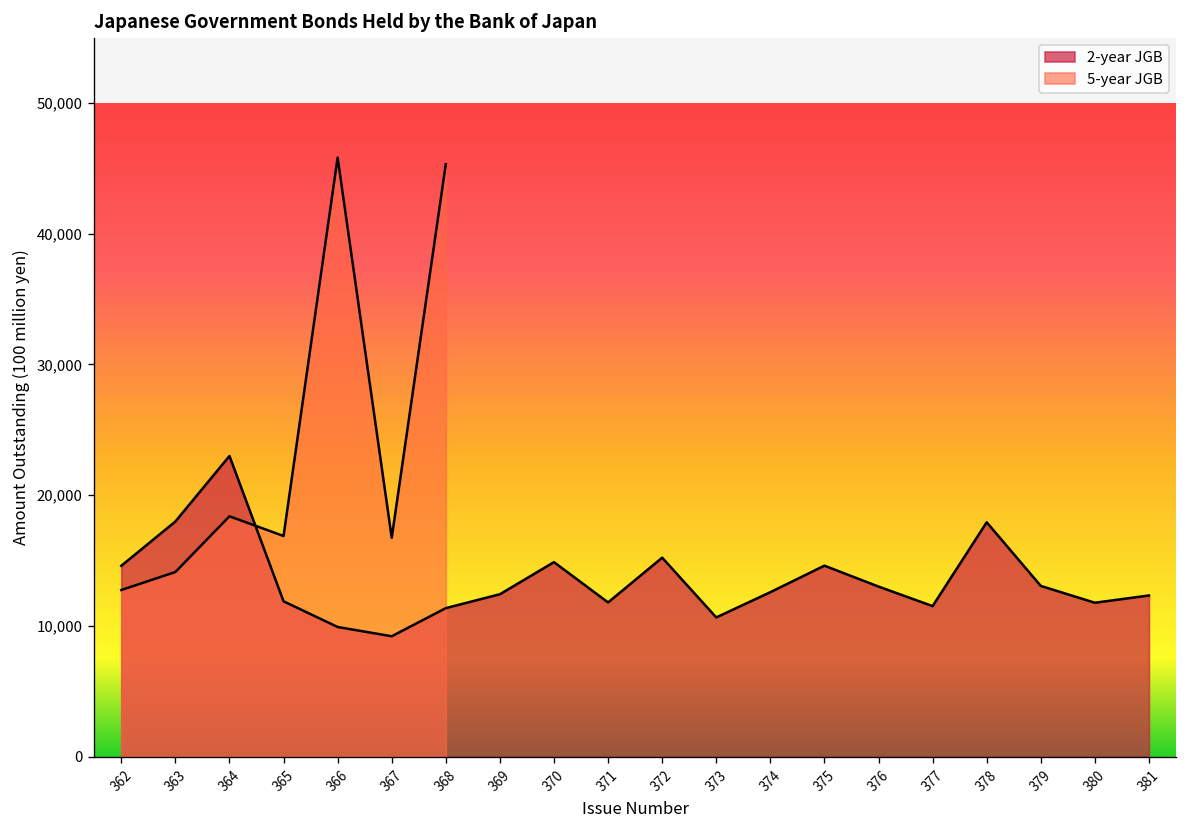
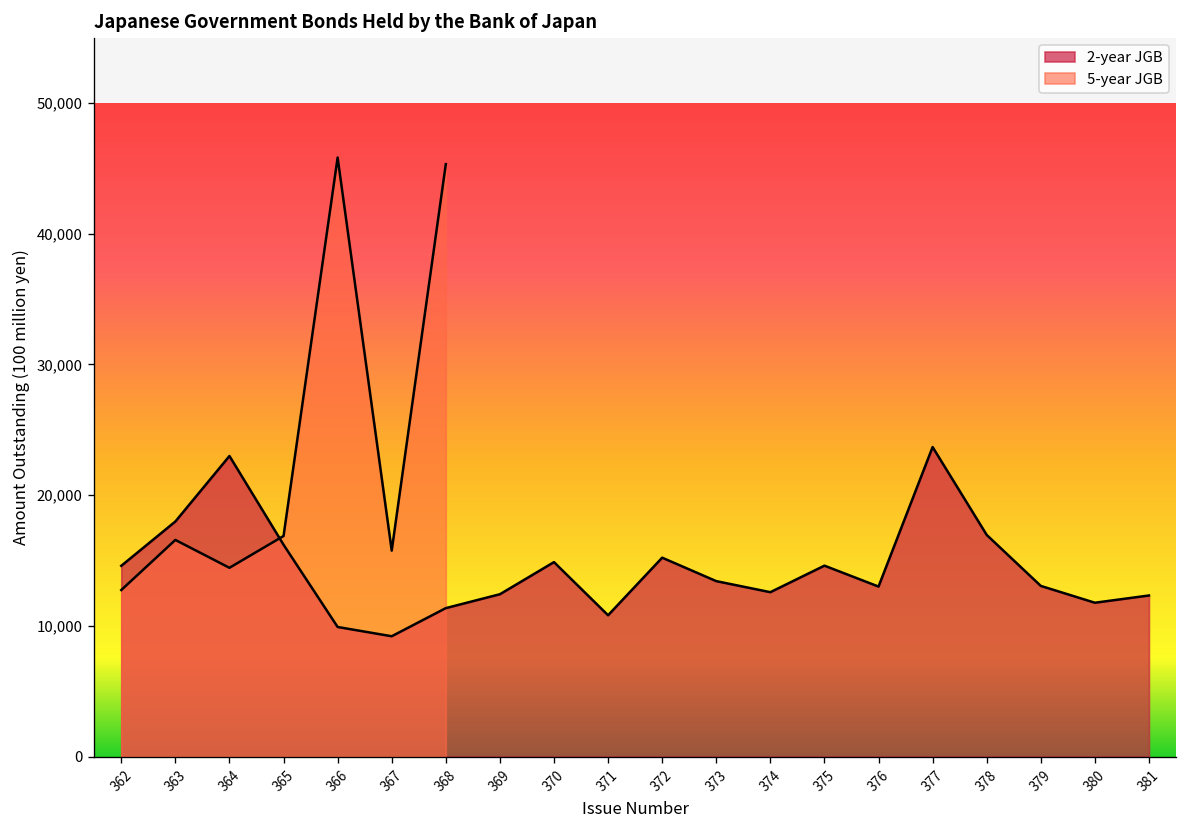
5-year JGB, 363: 14,100 -> 16,600
5-year JGB, 364: 18,400 -> 14,400
2-year JGB, 365: 11,900 -> 16,200
5-year JGB, 367: 16,700 -> 15,800
2-year JGB, 371: 11,800 -> 10,800
2-year JGB, 373: 10,600 -> 13,400
2-year JGB, 377: 11,500 -> 23,700
2-year JGB, 378: 17,900 -> 17,000
